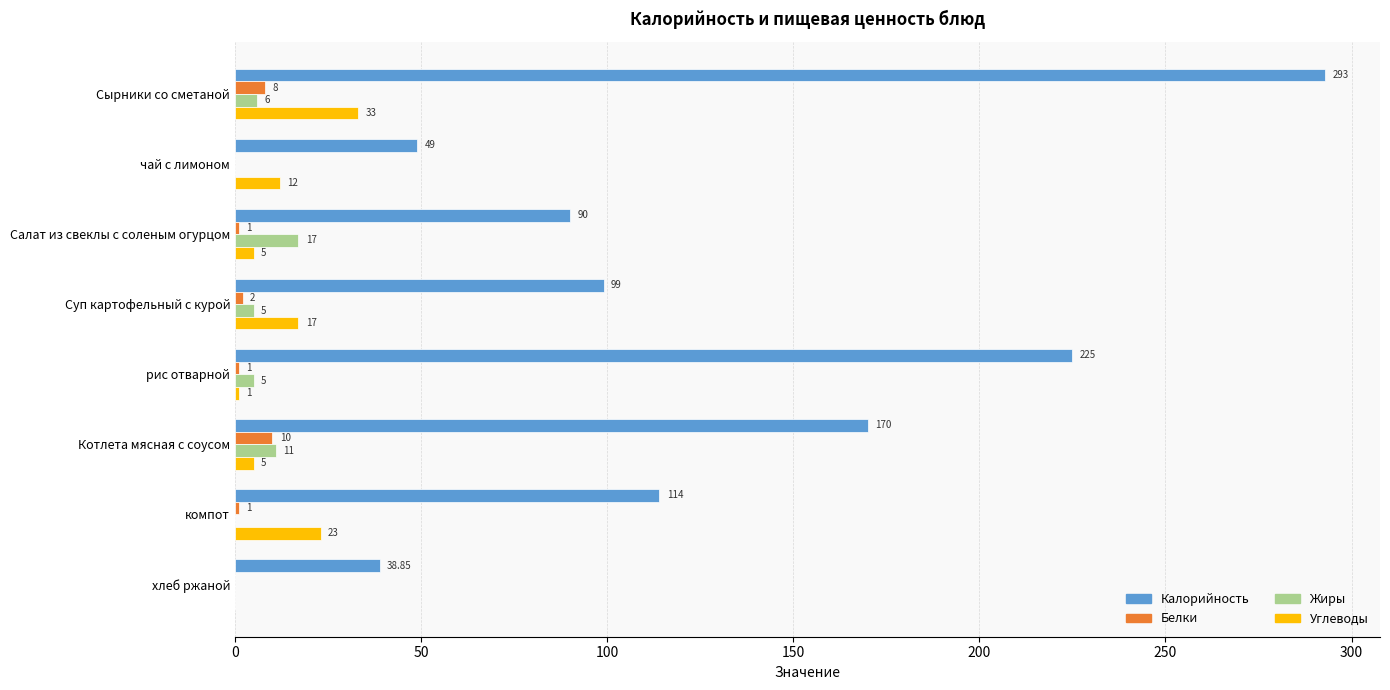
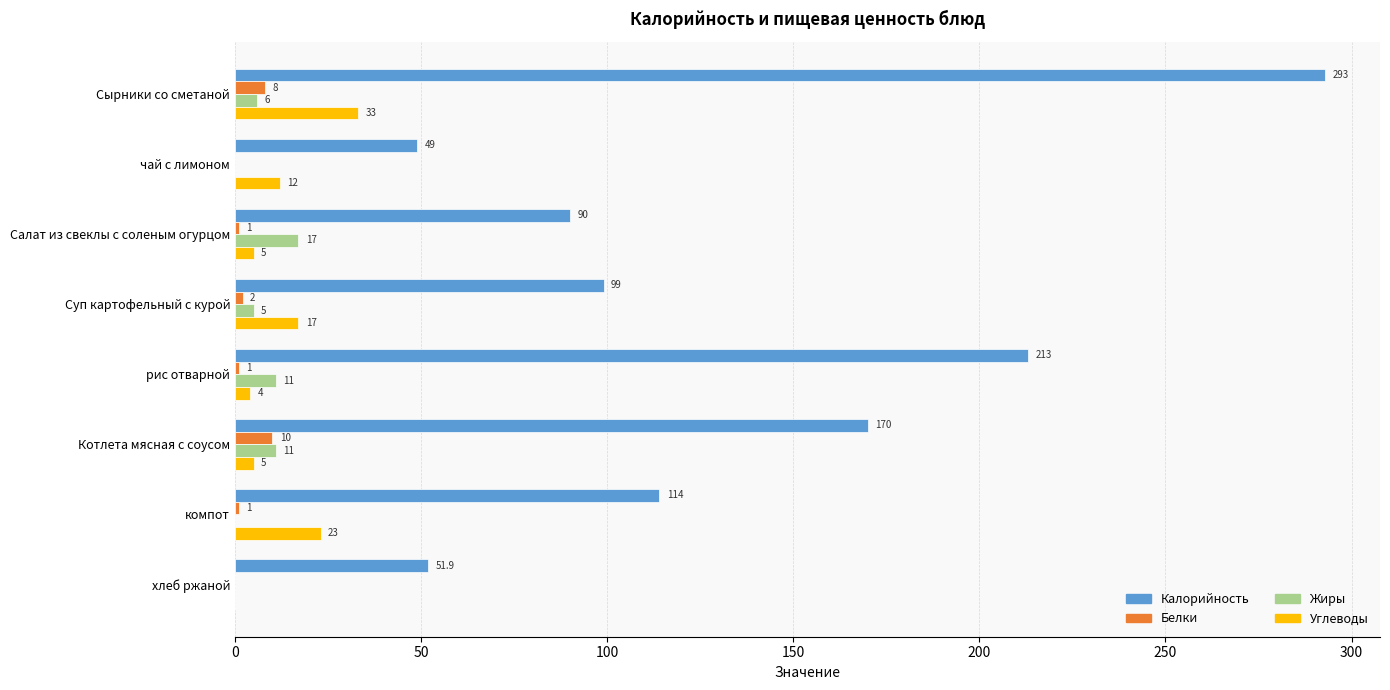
Калорийность, рис отварной: 225 -> 213
Жиры, рис отварной: 5 -> 11
Углеводы, рис отварной: 1 -> 4
Калорийность, хлеб ржаной: 38.85 -> 51.9
